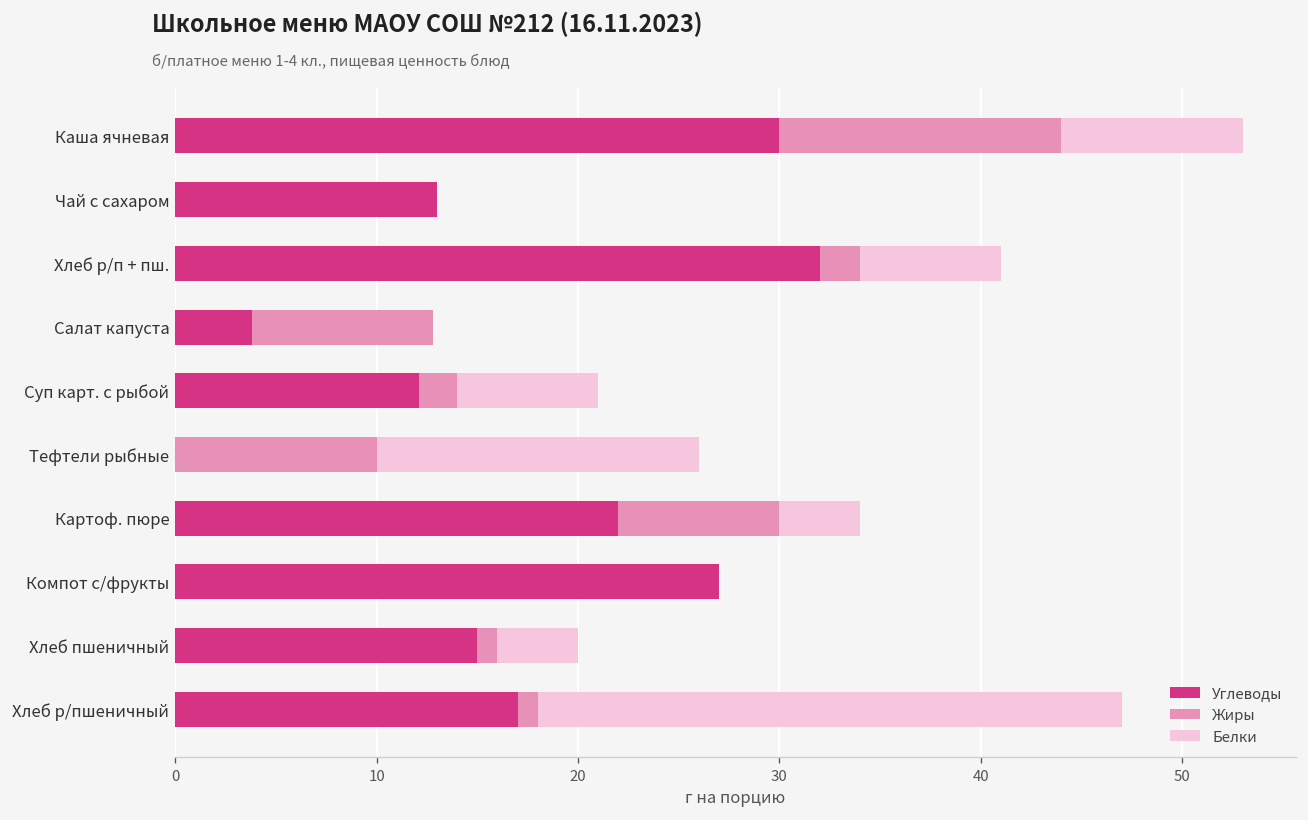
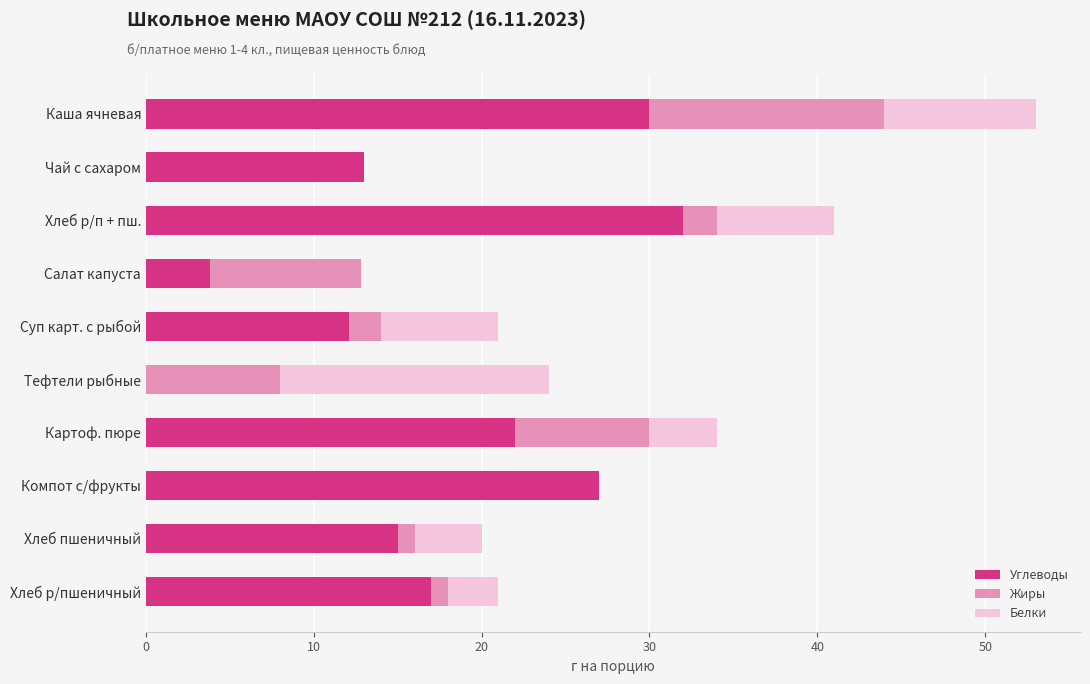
Жиры, Тефтели рыбные: 10 -> 8
Белки, Хлеб р/пшеничный: 29 -> 3
